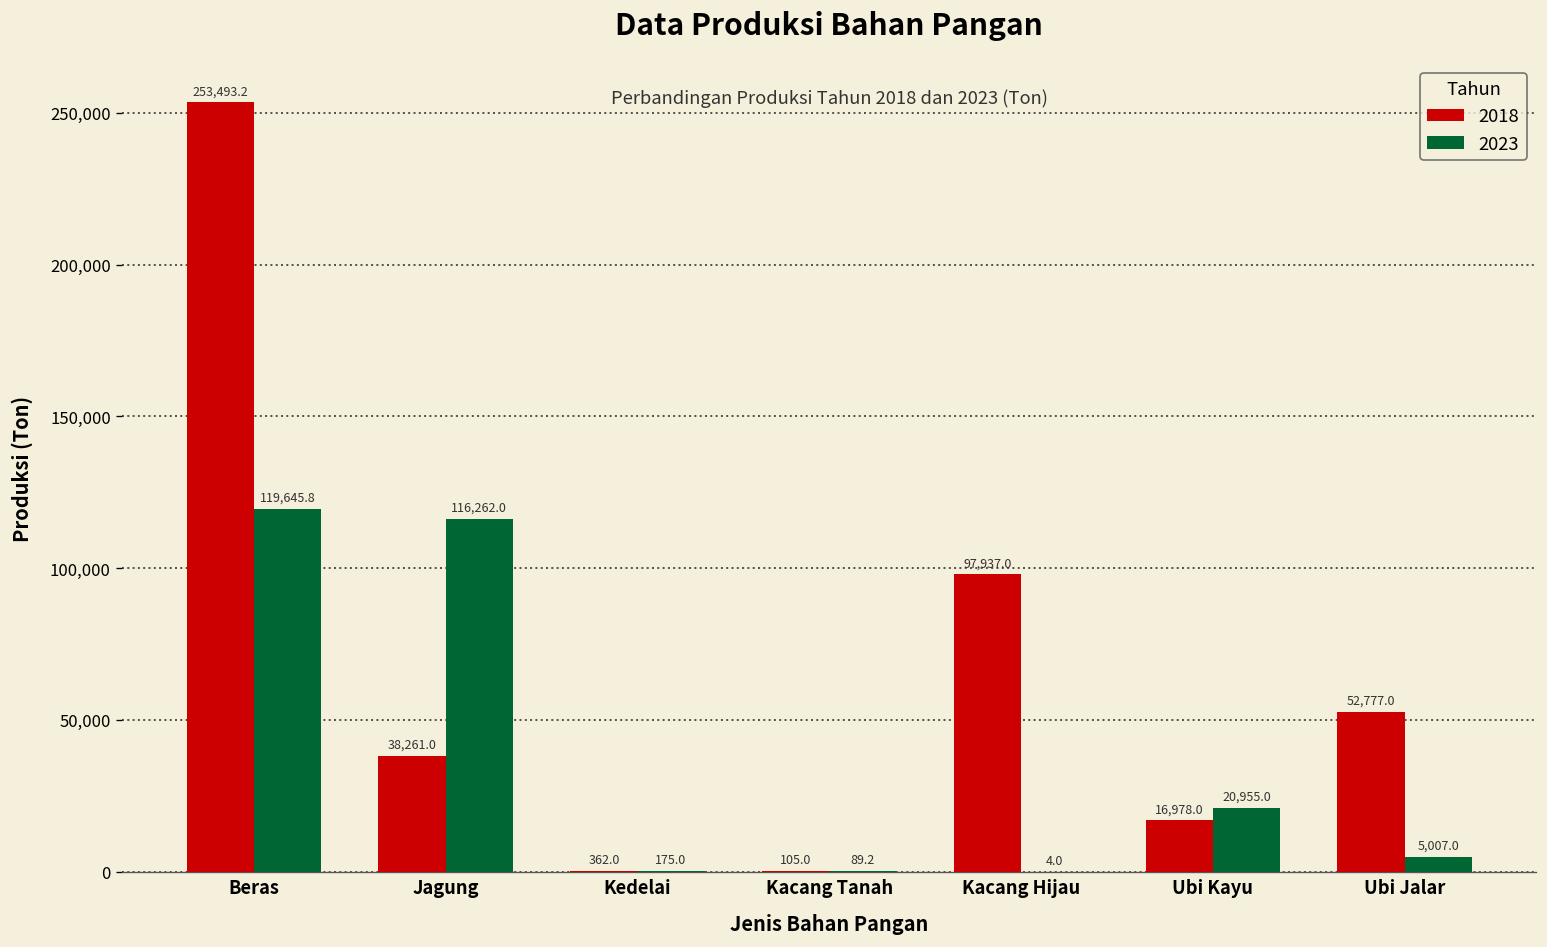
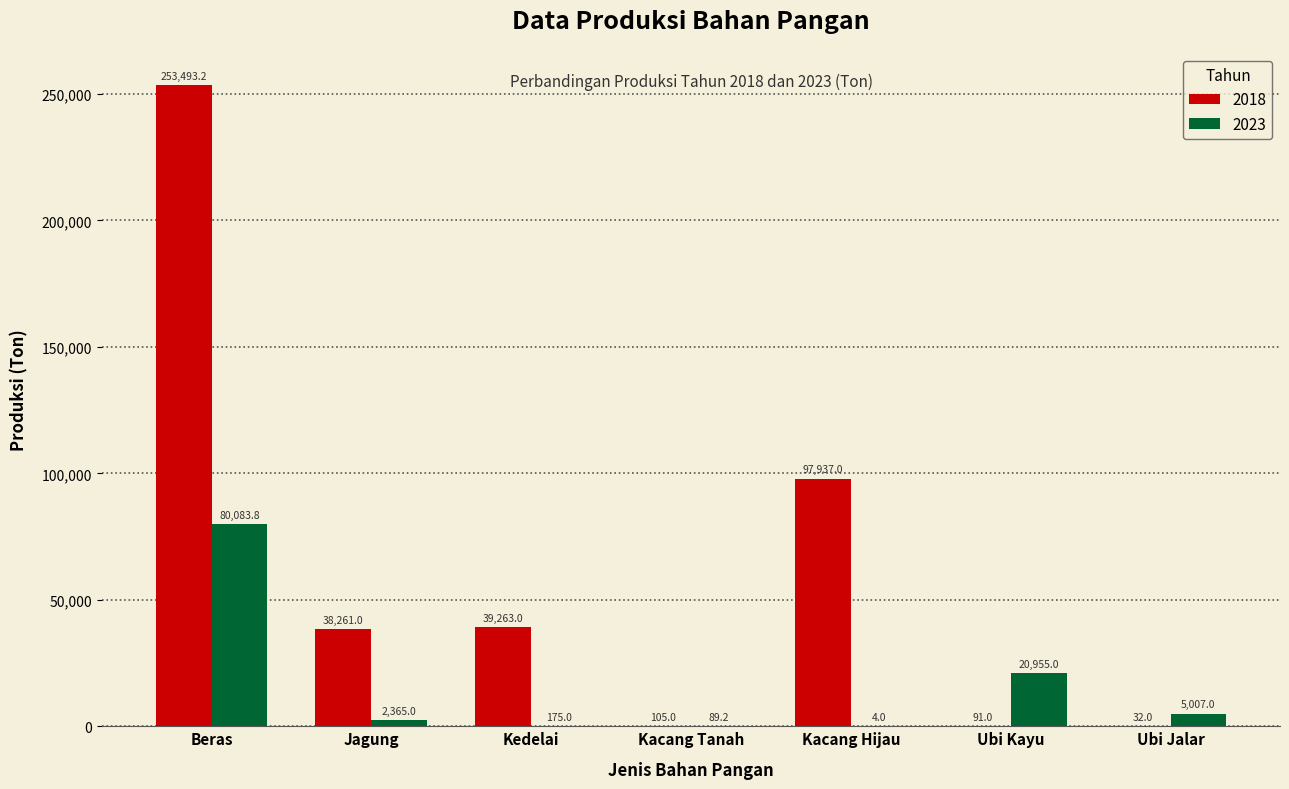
2023, Beras: 119,645.8 -> 80,083.8
2023, Jagung: 116,262.0 -> 2,365.0
2018, Kedelai: 362.0 -> 39,263.0
2018, Ubi Kayu: 16,978.0 -> 91.0
2018, Ubi Jalar: 52,777.0 -> 32.0
